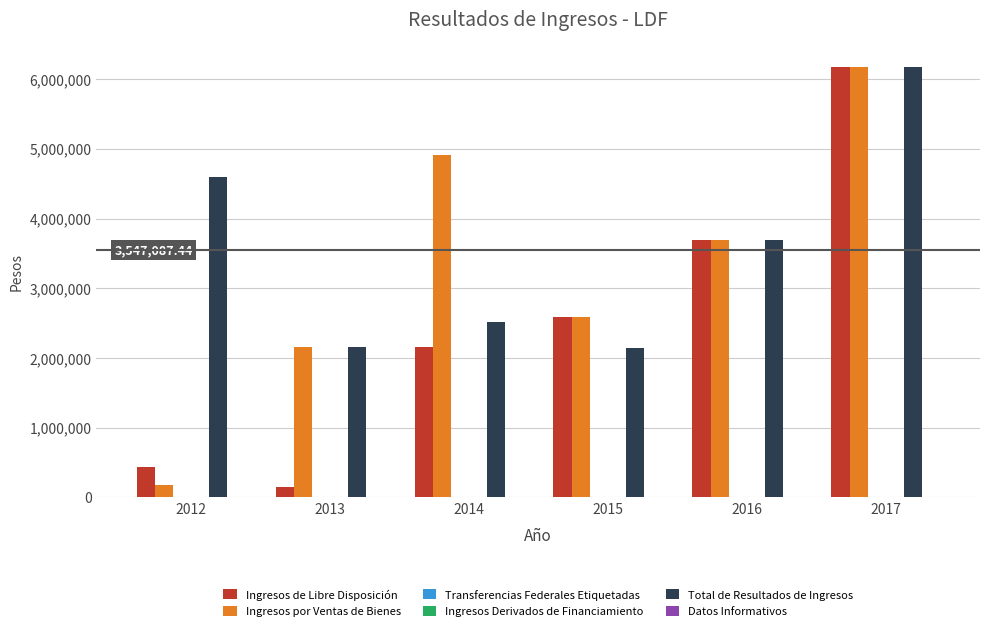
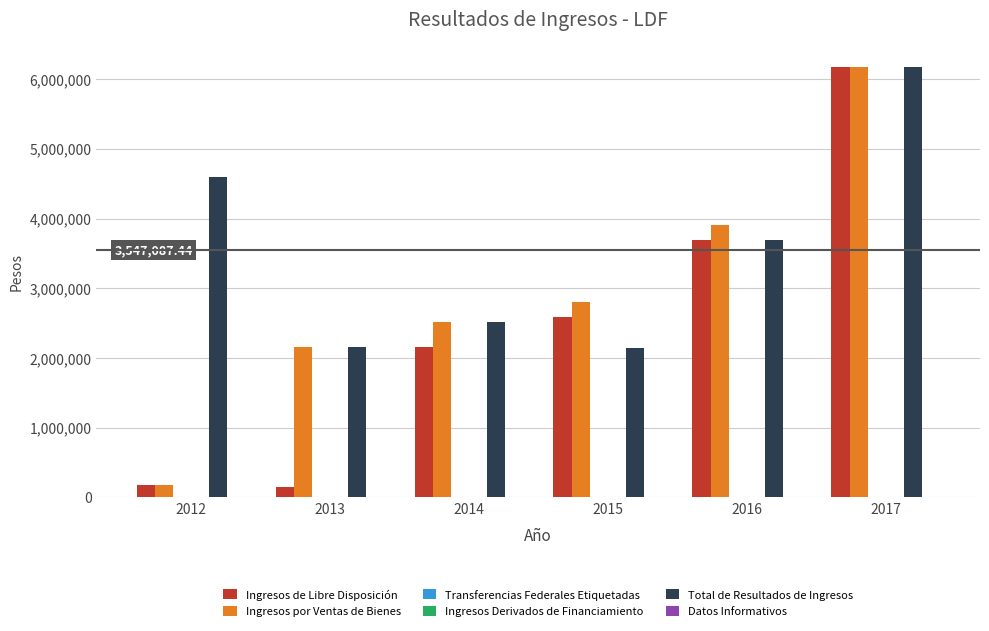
Ingresos de Libre Disposición, 2012: 400,000 -> 200,000
Ingresos por Ventas de Bienes, 2014: 4,900,000 -> 2,500,000
Ingresos por Ventas de Bienes, 2015: 2,600,000 -> 2,800,000
Ingresos por Ventas de Bienes, 2016: 3,700,000 -> 3,900,000
